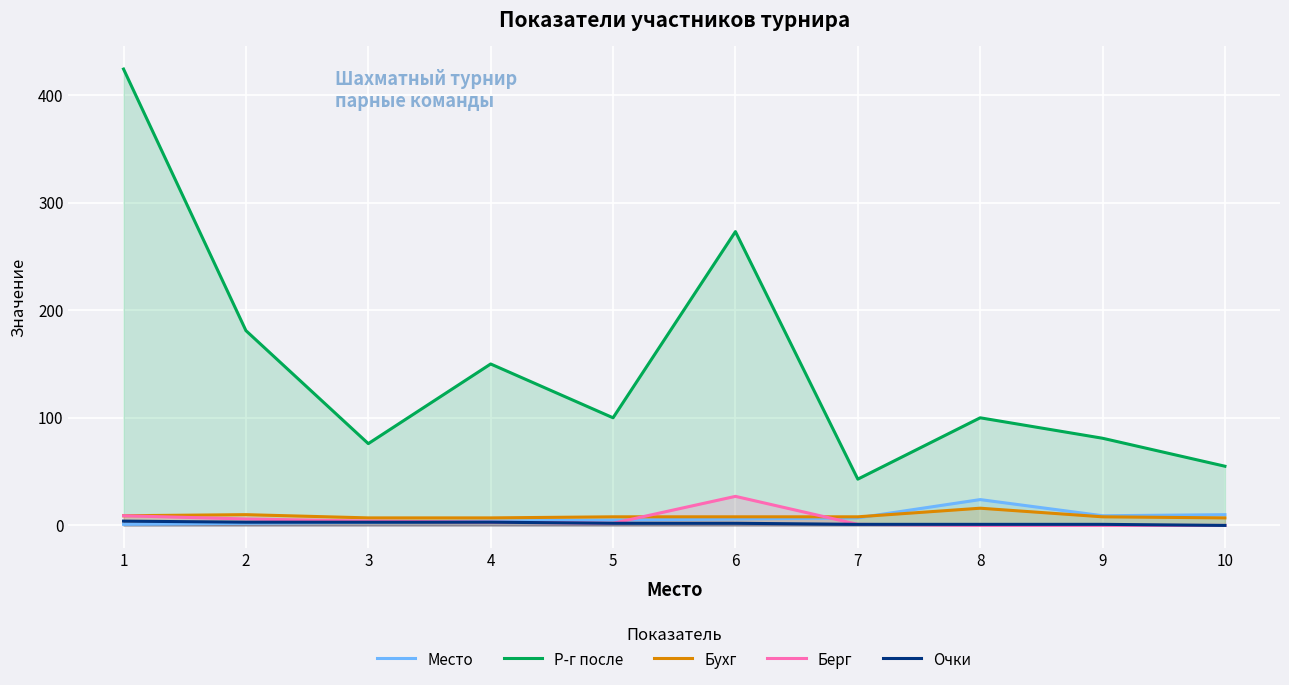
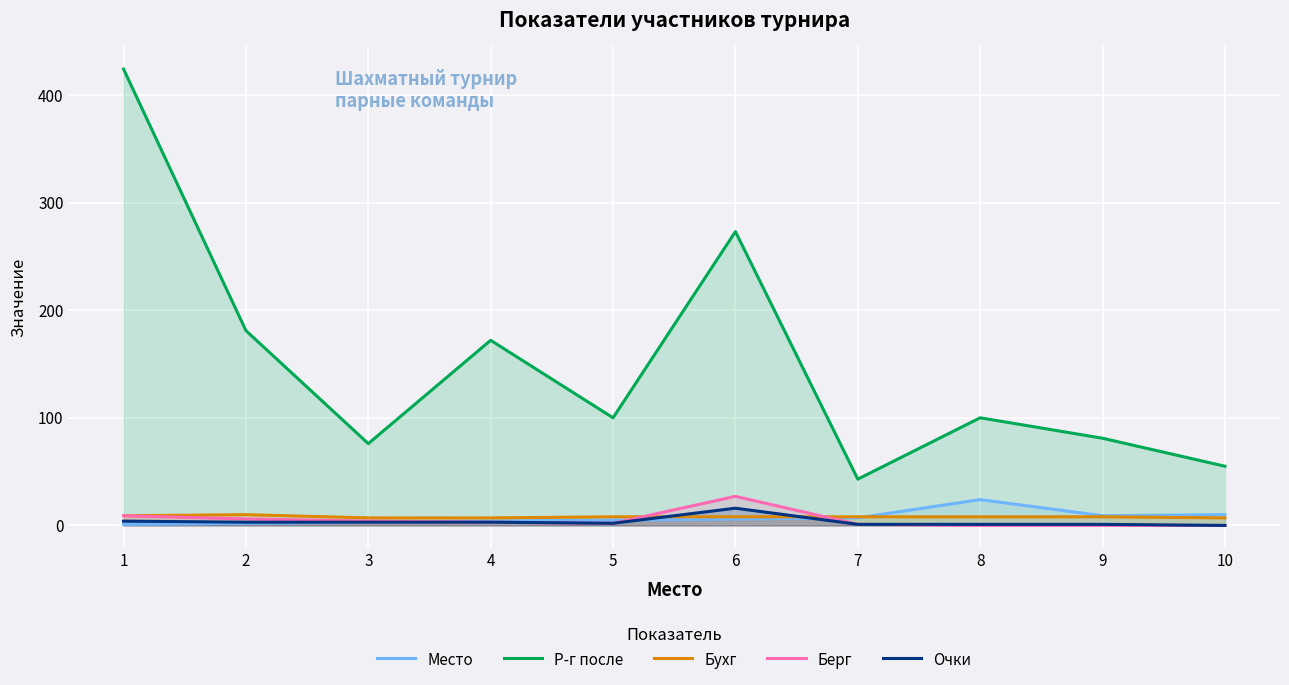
Р-г после, 4: 150 -> 172
Очки, 6: 2 -> 16
Бухг, 8: 16 -> 8
